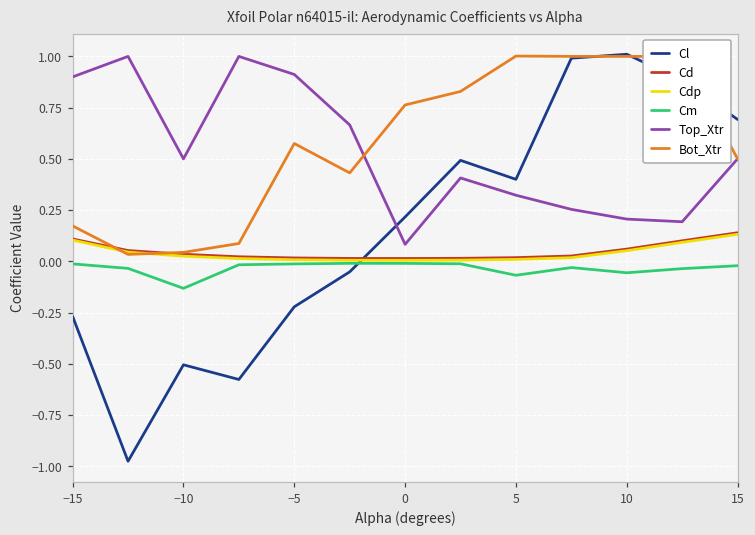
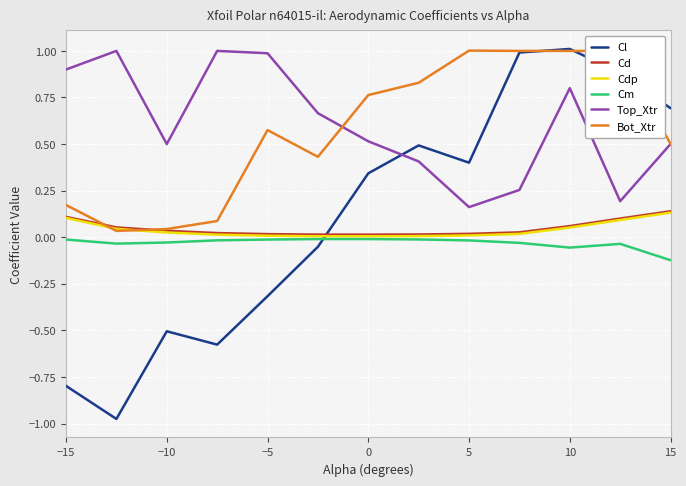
Cl, −15: -0.27 -> -0.80
Cm, −10: -0.13 -> -0.03
Cl, −5: -0.22 -> -0.32
Top_Xtr, −5: 0.91 -> 0.99
Cl, 0: 0.22 -> 0.34
Top_Xtr, 0: 0.08 -> 0.51
Cm, 5: -0.07 -> -0.02
Top_Xtr, 5: 0.32 -> 0.16
Top_Xtr, 10: 0.21 -> 0.80
Cm, 15: -0.02 -> -0.12
